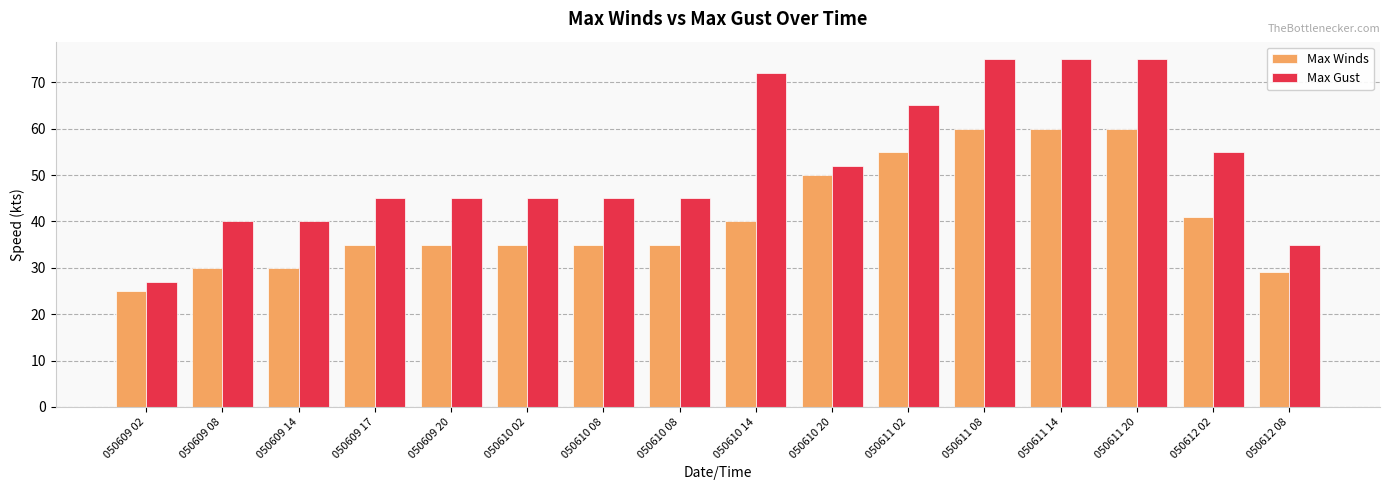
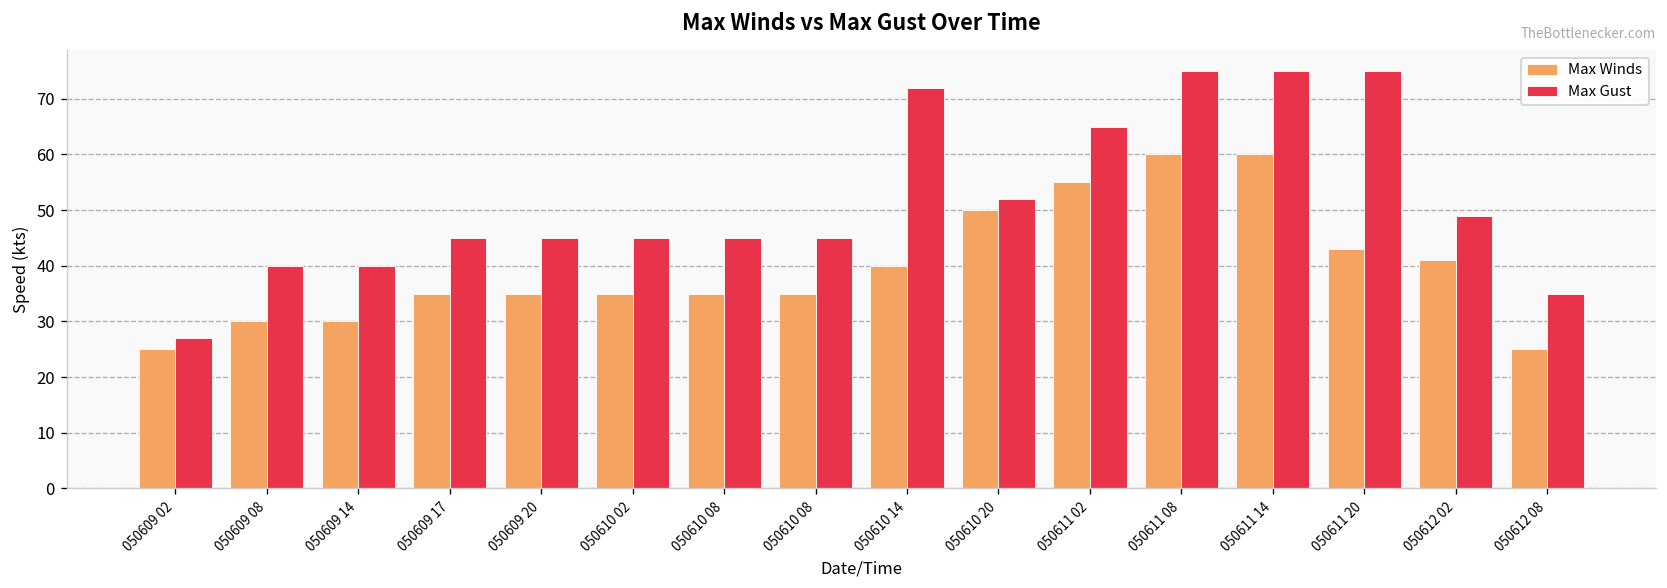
Max Winds, 050611 20: 60 -> 43
Max Gust, 050612 02: 55 -> 49
Max Winds, 050612 08: 29 -> 25
